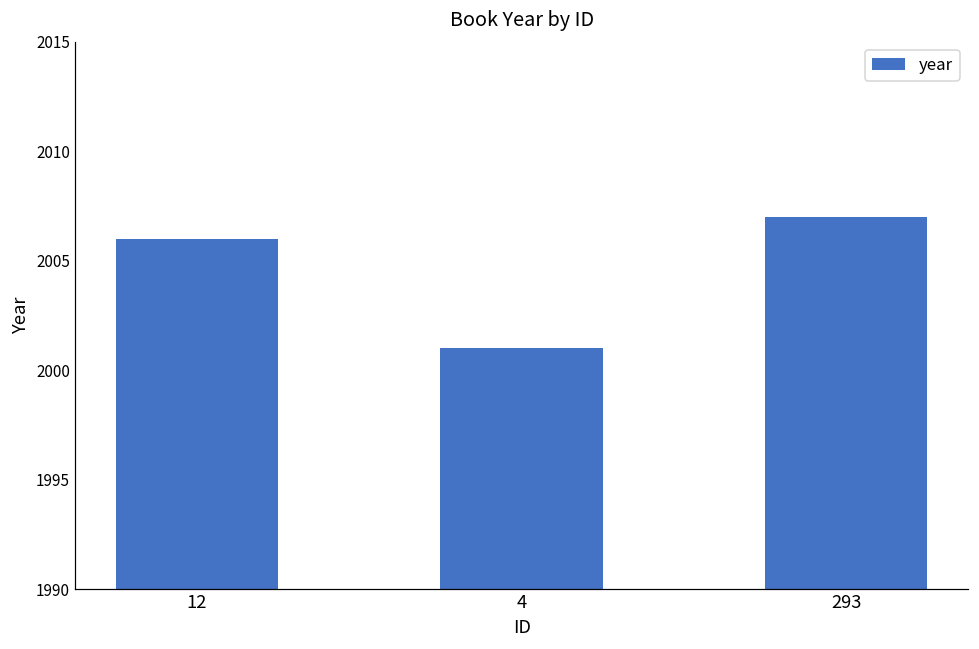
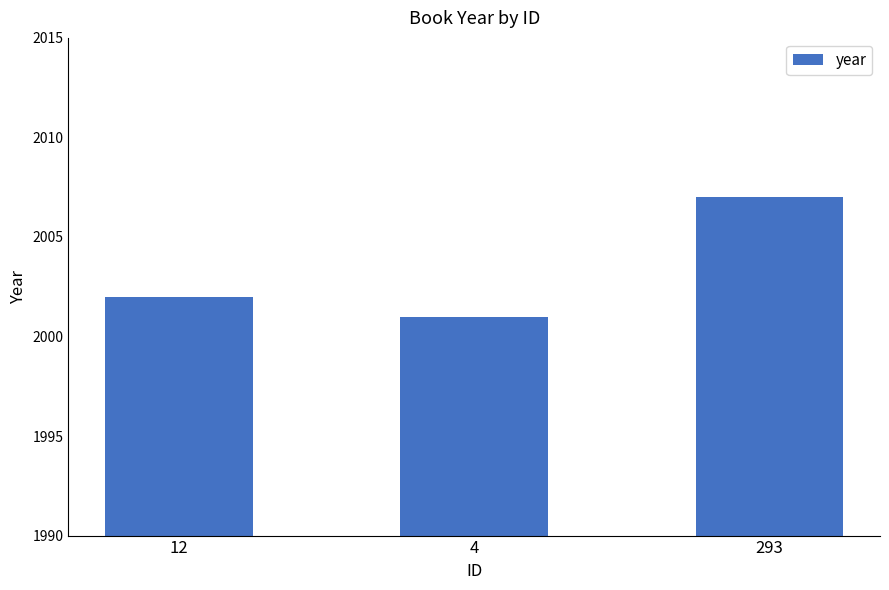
12: 2006 -> 2002
